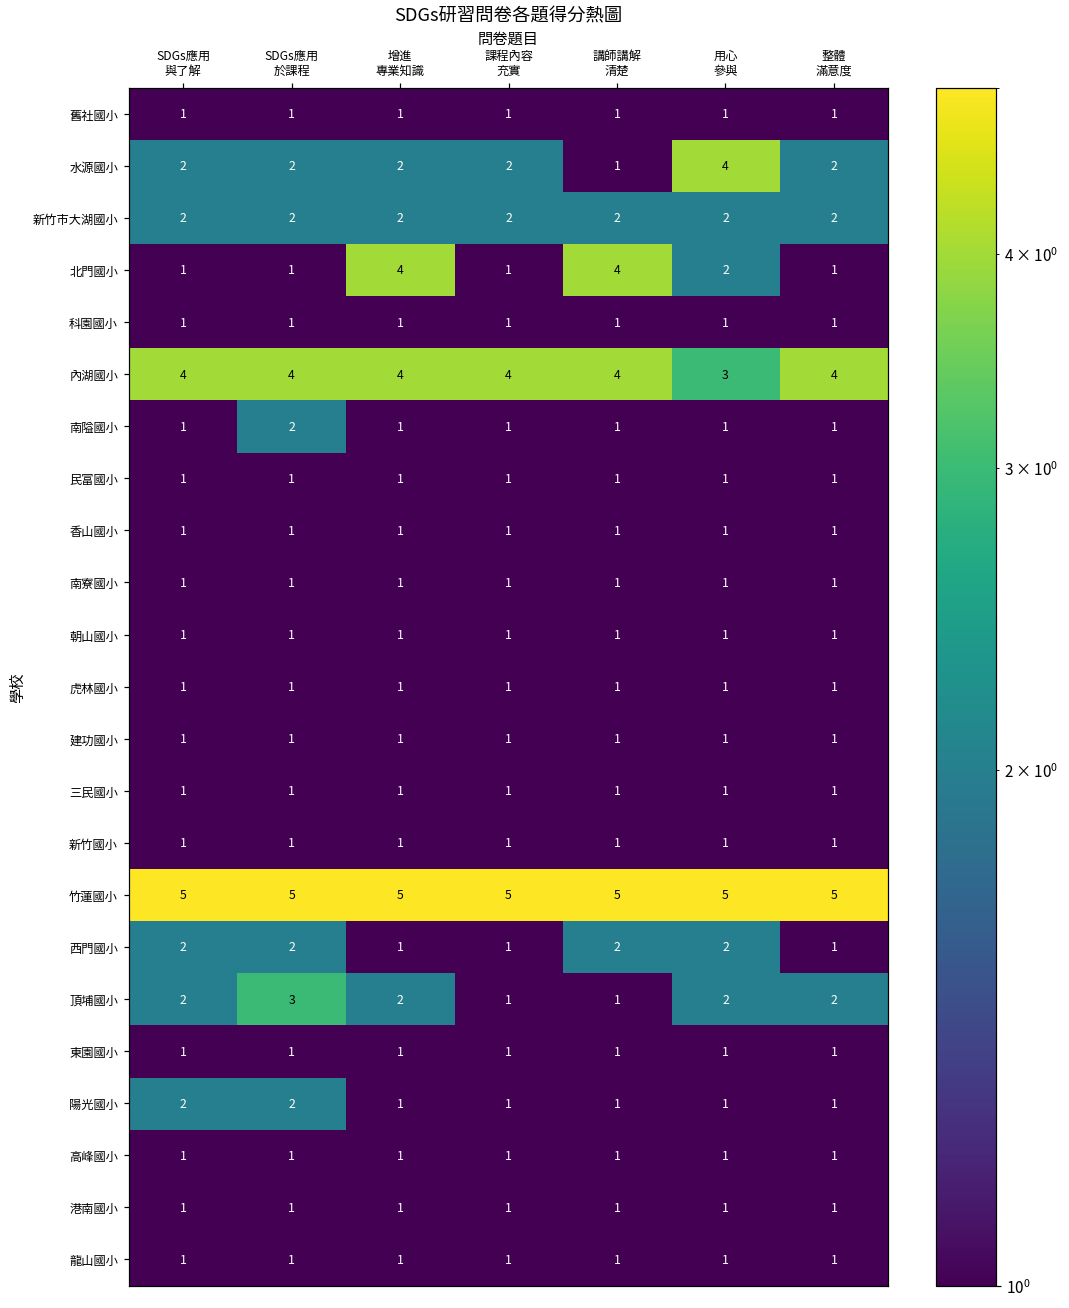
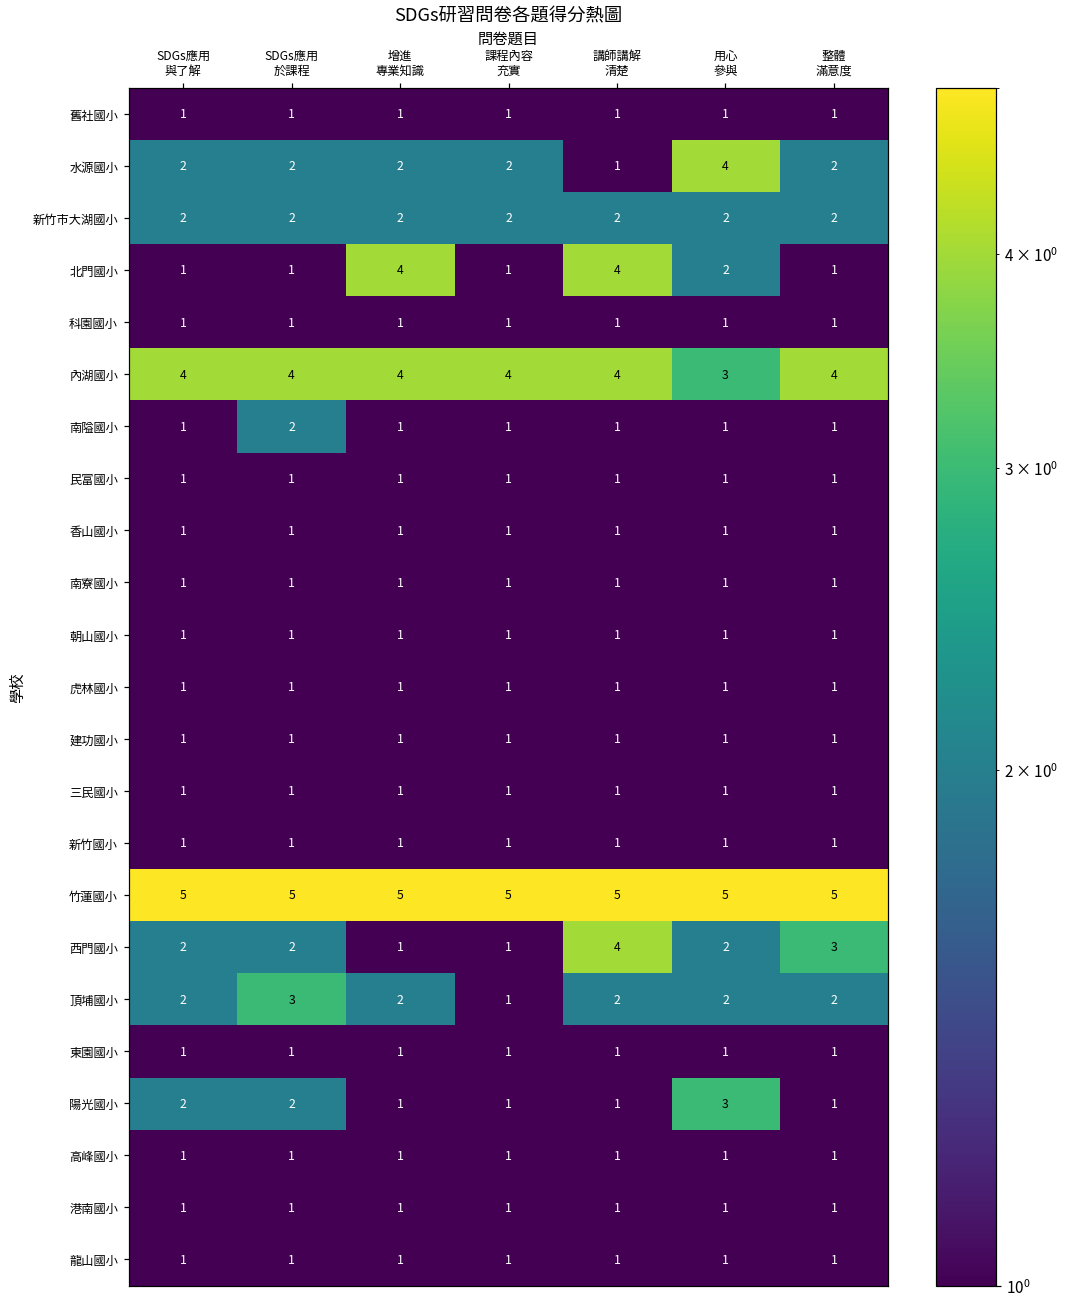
西門國小, 講師講解 清楚: 2 -> 4
西門國小, 整體 滿意度: 1 -> 3
頂埔國小, 講師講解 清楚: 1 -> 2
陽光國小, 用心 參與: 1 -> 3
